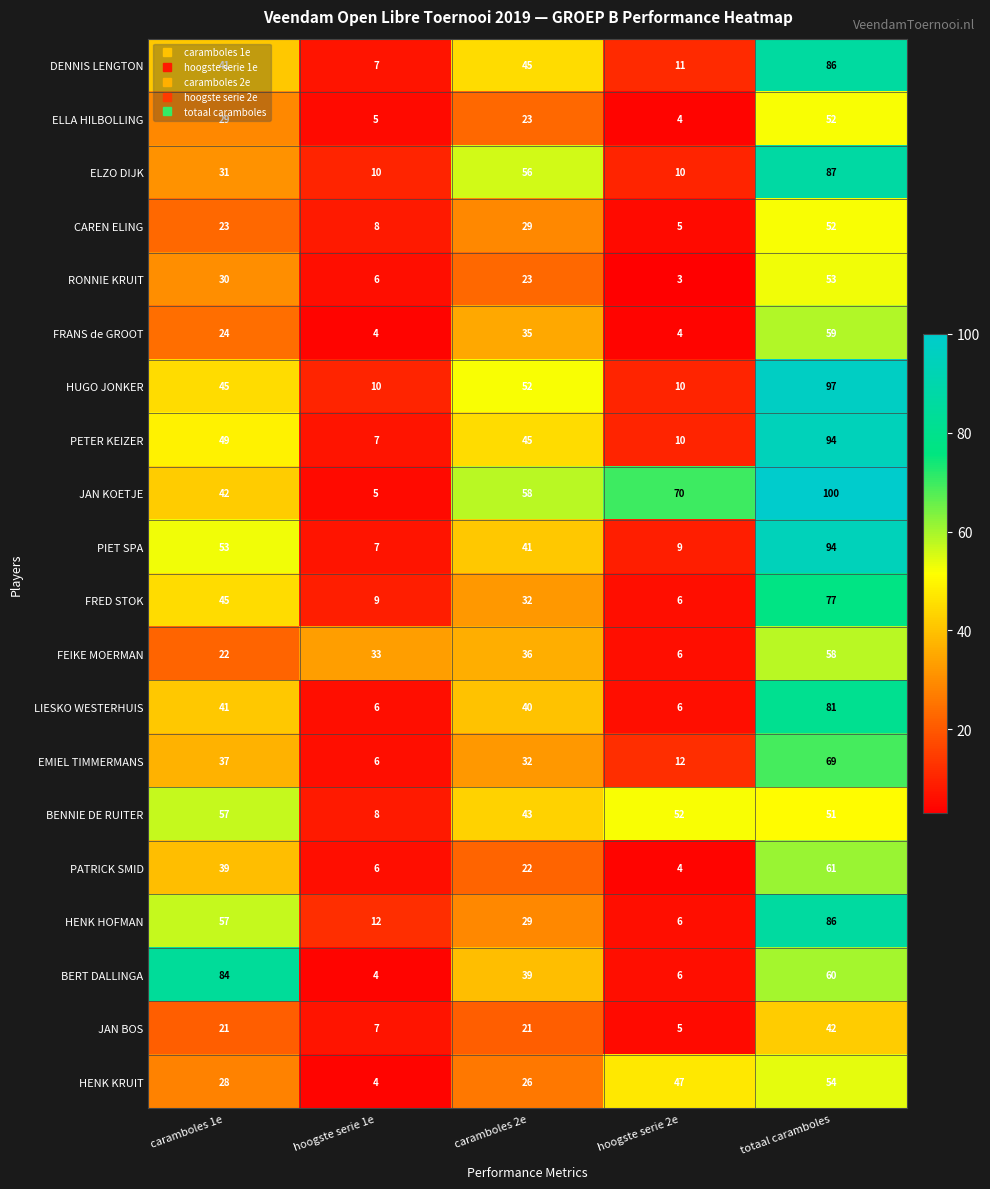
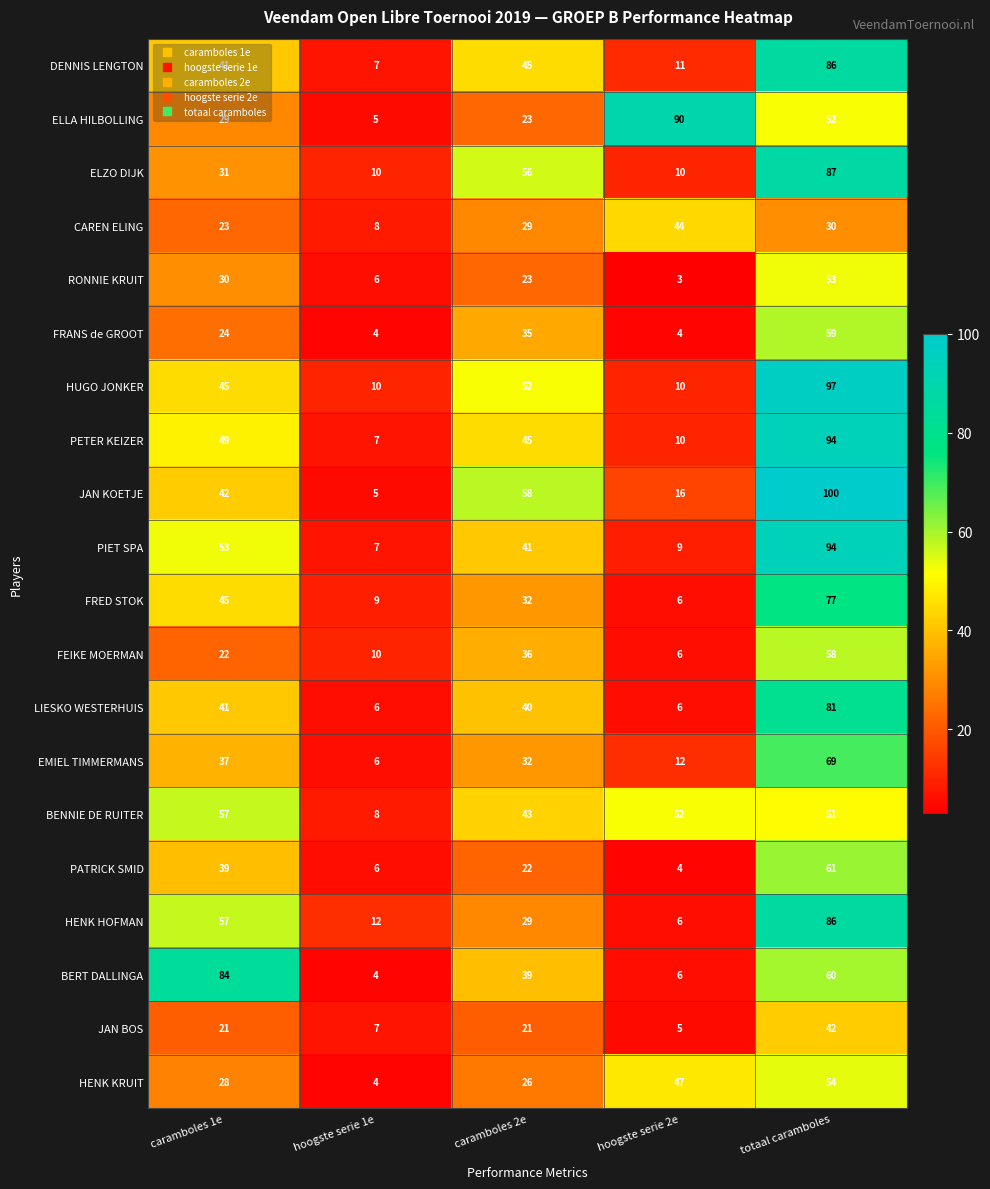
ELLA HILBOLLING, hoogste serie 2e: 4 -> 90
CAREN ELING, hoogste serie 2e: 5 -> 44
CAREN ELING, totaal caramboles: 52 -> 30
JAN KOETJE, hoogste serie 2e: 70 -> 16
FEIKE MOERMAN, hoogste serie 1e: 33 -> 10
